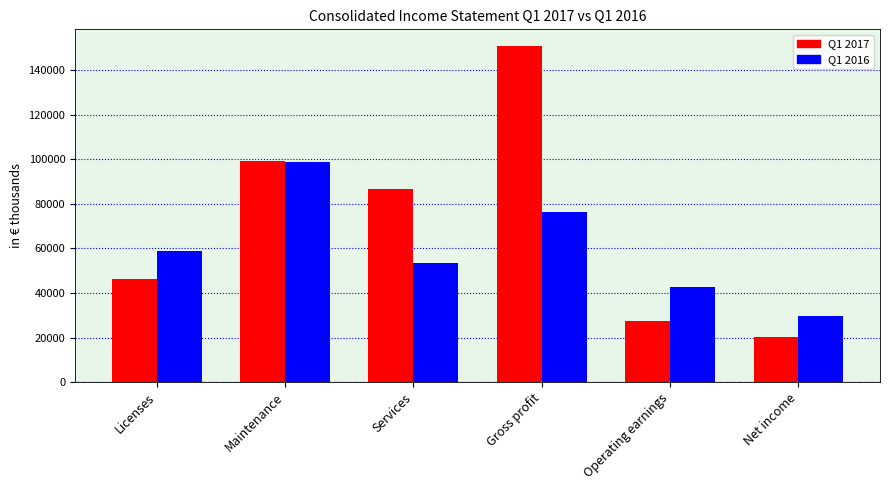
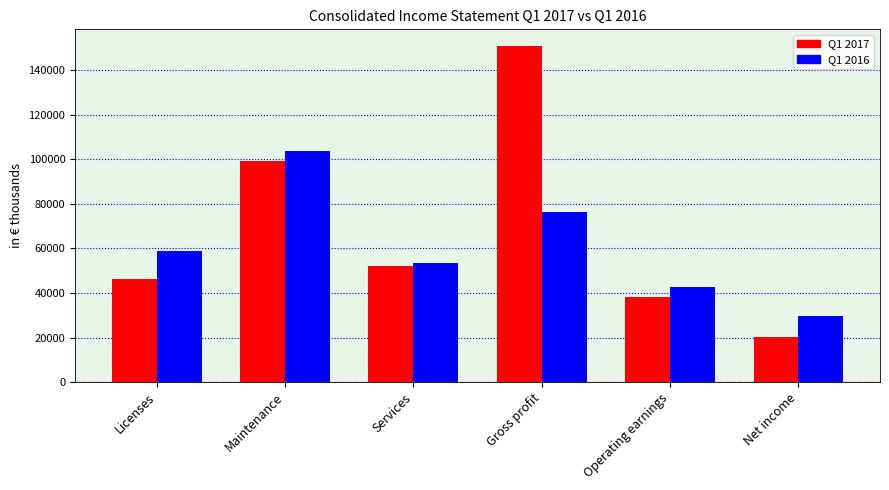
Q1 2016, Maintenance: 99000 -> 104000
Q1 2017, Services: 87000 -> 52000
Q1 2017, Operating earnings: 28000 -> 38000
